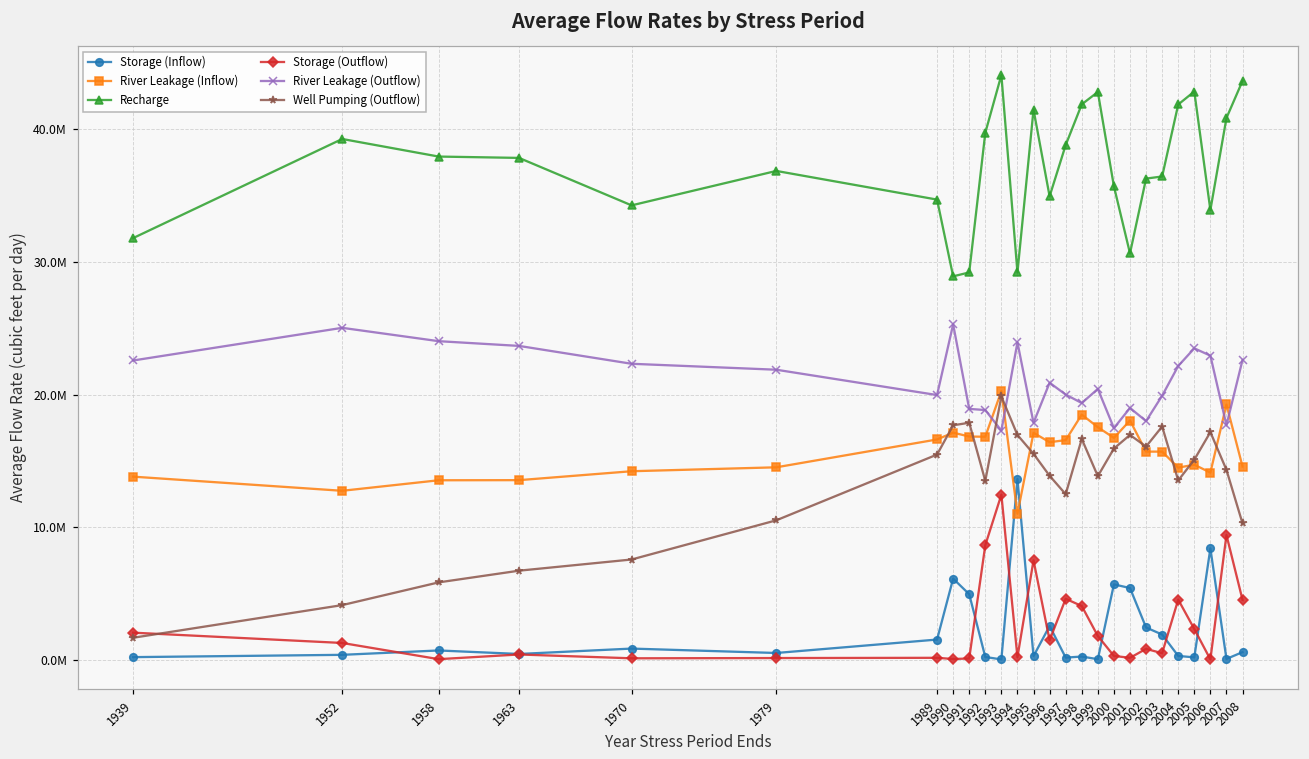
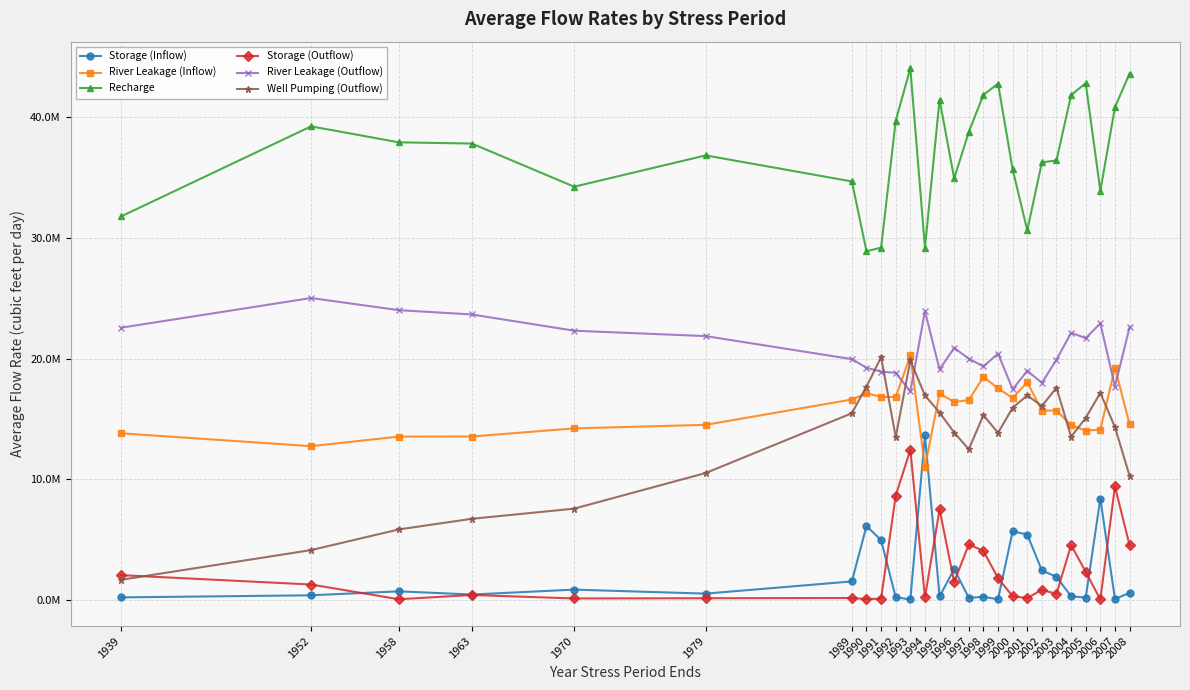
River Leakage (Outflow), 1990: 25300000 -> 19300000
Well Pumping (Outflow), 1991: 17900000 -> 20100000
River Leakage (Outflow), 1995: 17900000 -> 19100000
Well Pumping (Outflow), 1998: 16700000 -> 15300000
River Leakage (Inflow), 2005: 14700000 -> 14000000
River Leakage (Outflow), 2005: 23500000 -> 21700000
